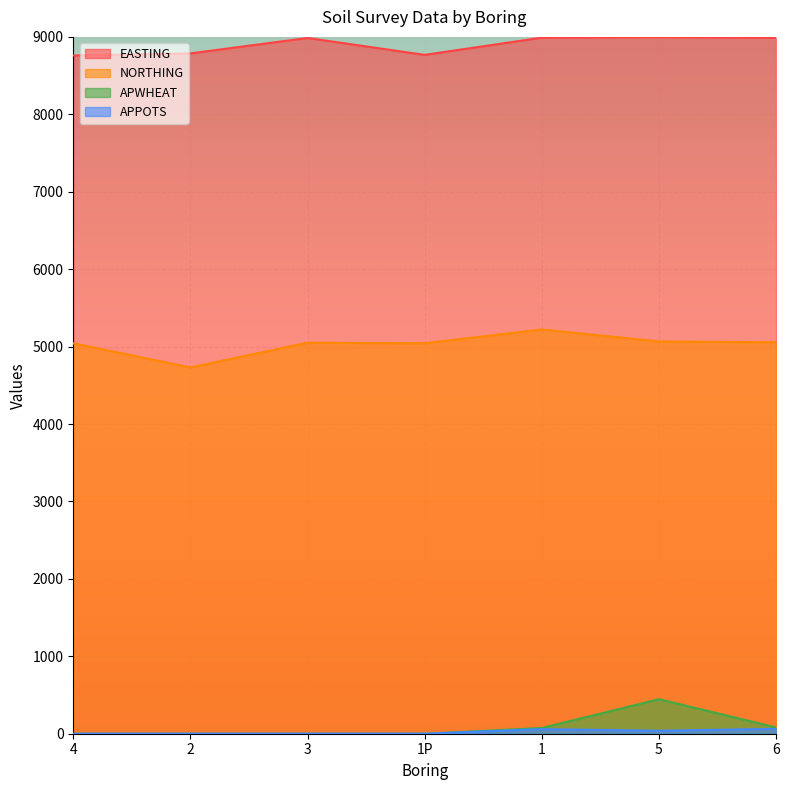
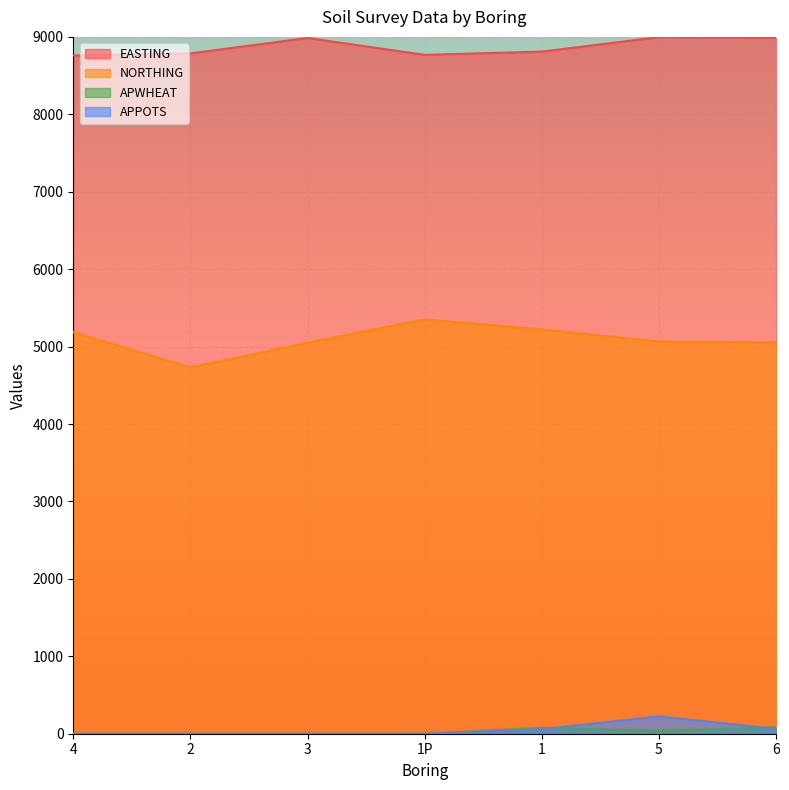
NORTHING, 4: 5000 -> 5200
NORTHING, 1P: 5000 -> 5400
EASTING, 1: 9000 -> 8800
APWHEAT, 5: 400 -> 0
APPOTS, 5: 0 -> 200
